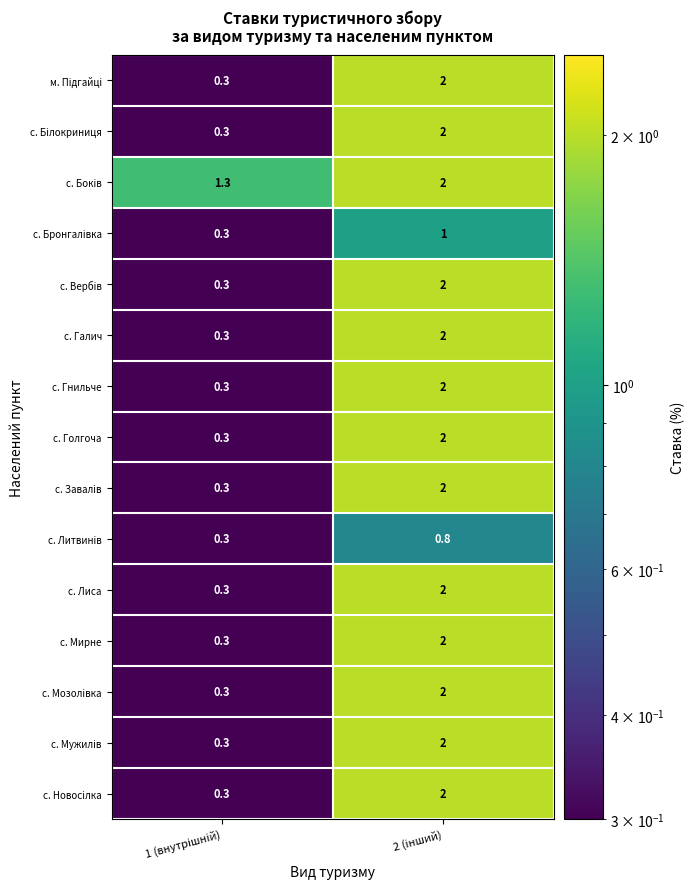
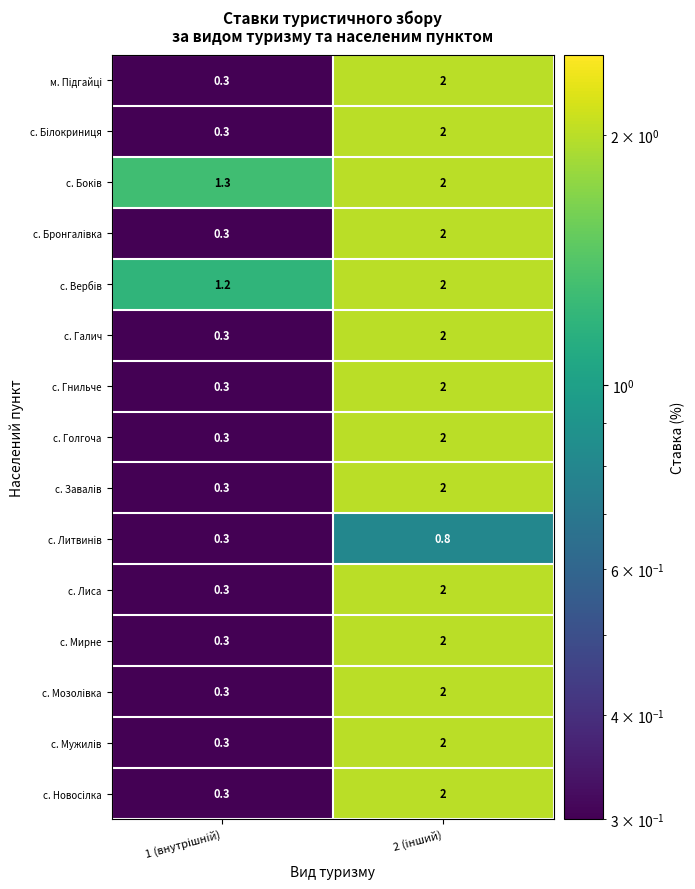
с. Бронгалівка, 2 (інший): 1 -> 2
с. Вербів, 1 (внутрішній): 0.3 -> 1.2
